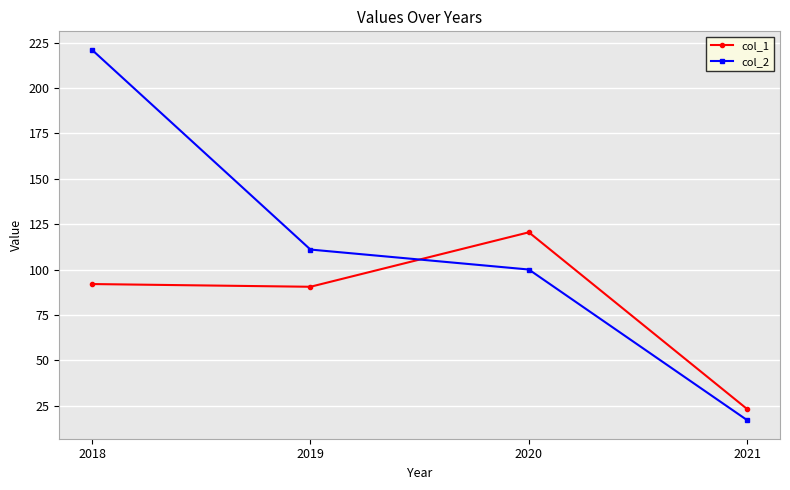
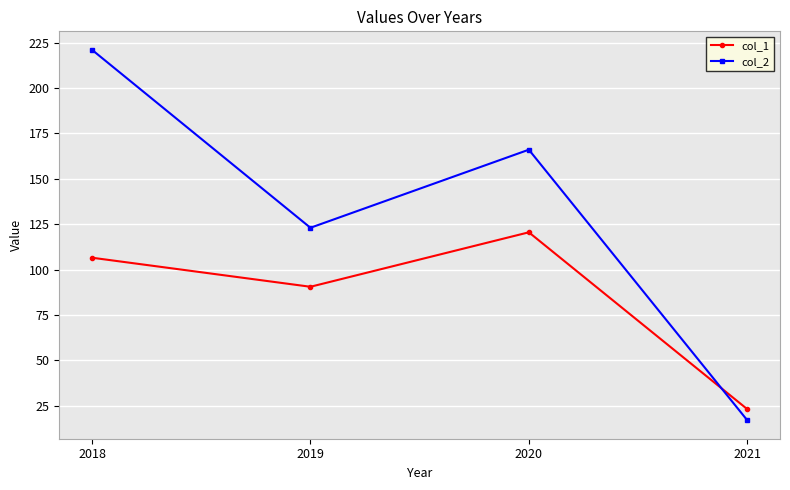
col_1, 2018: 92 -> 107
col_2, 2019: 111 -> 123
col_2, 2020: 100 -> 166
